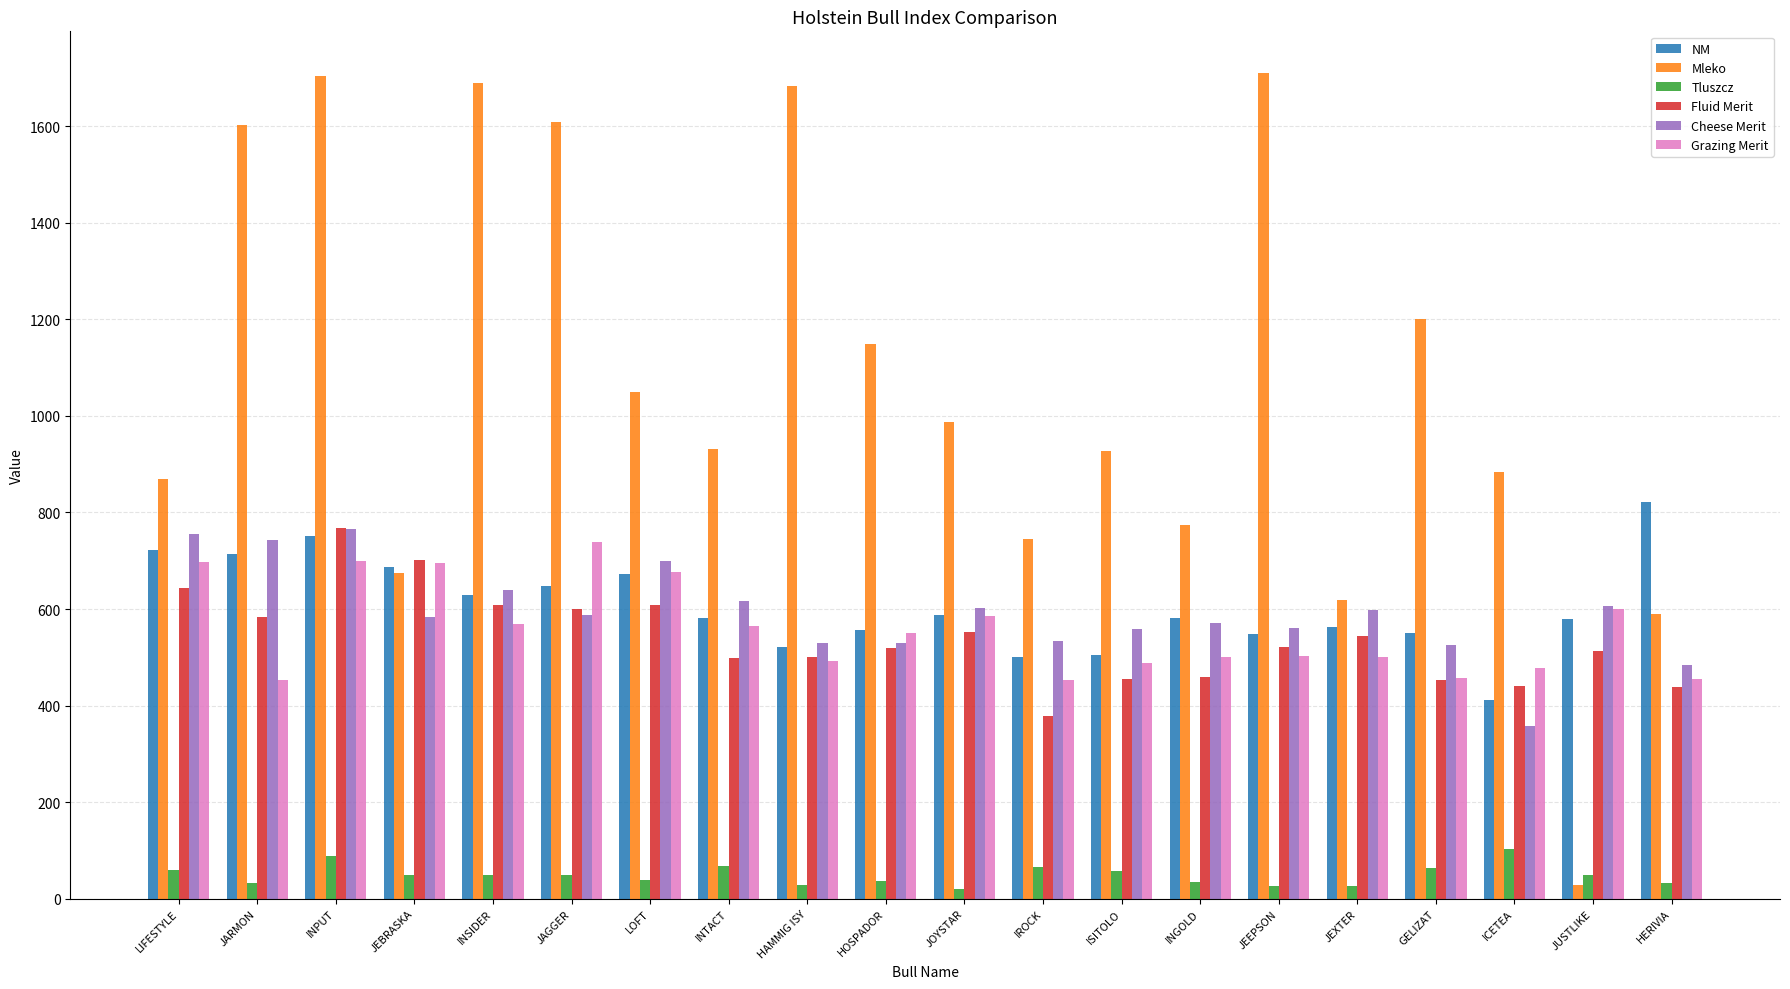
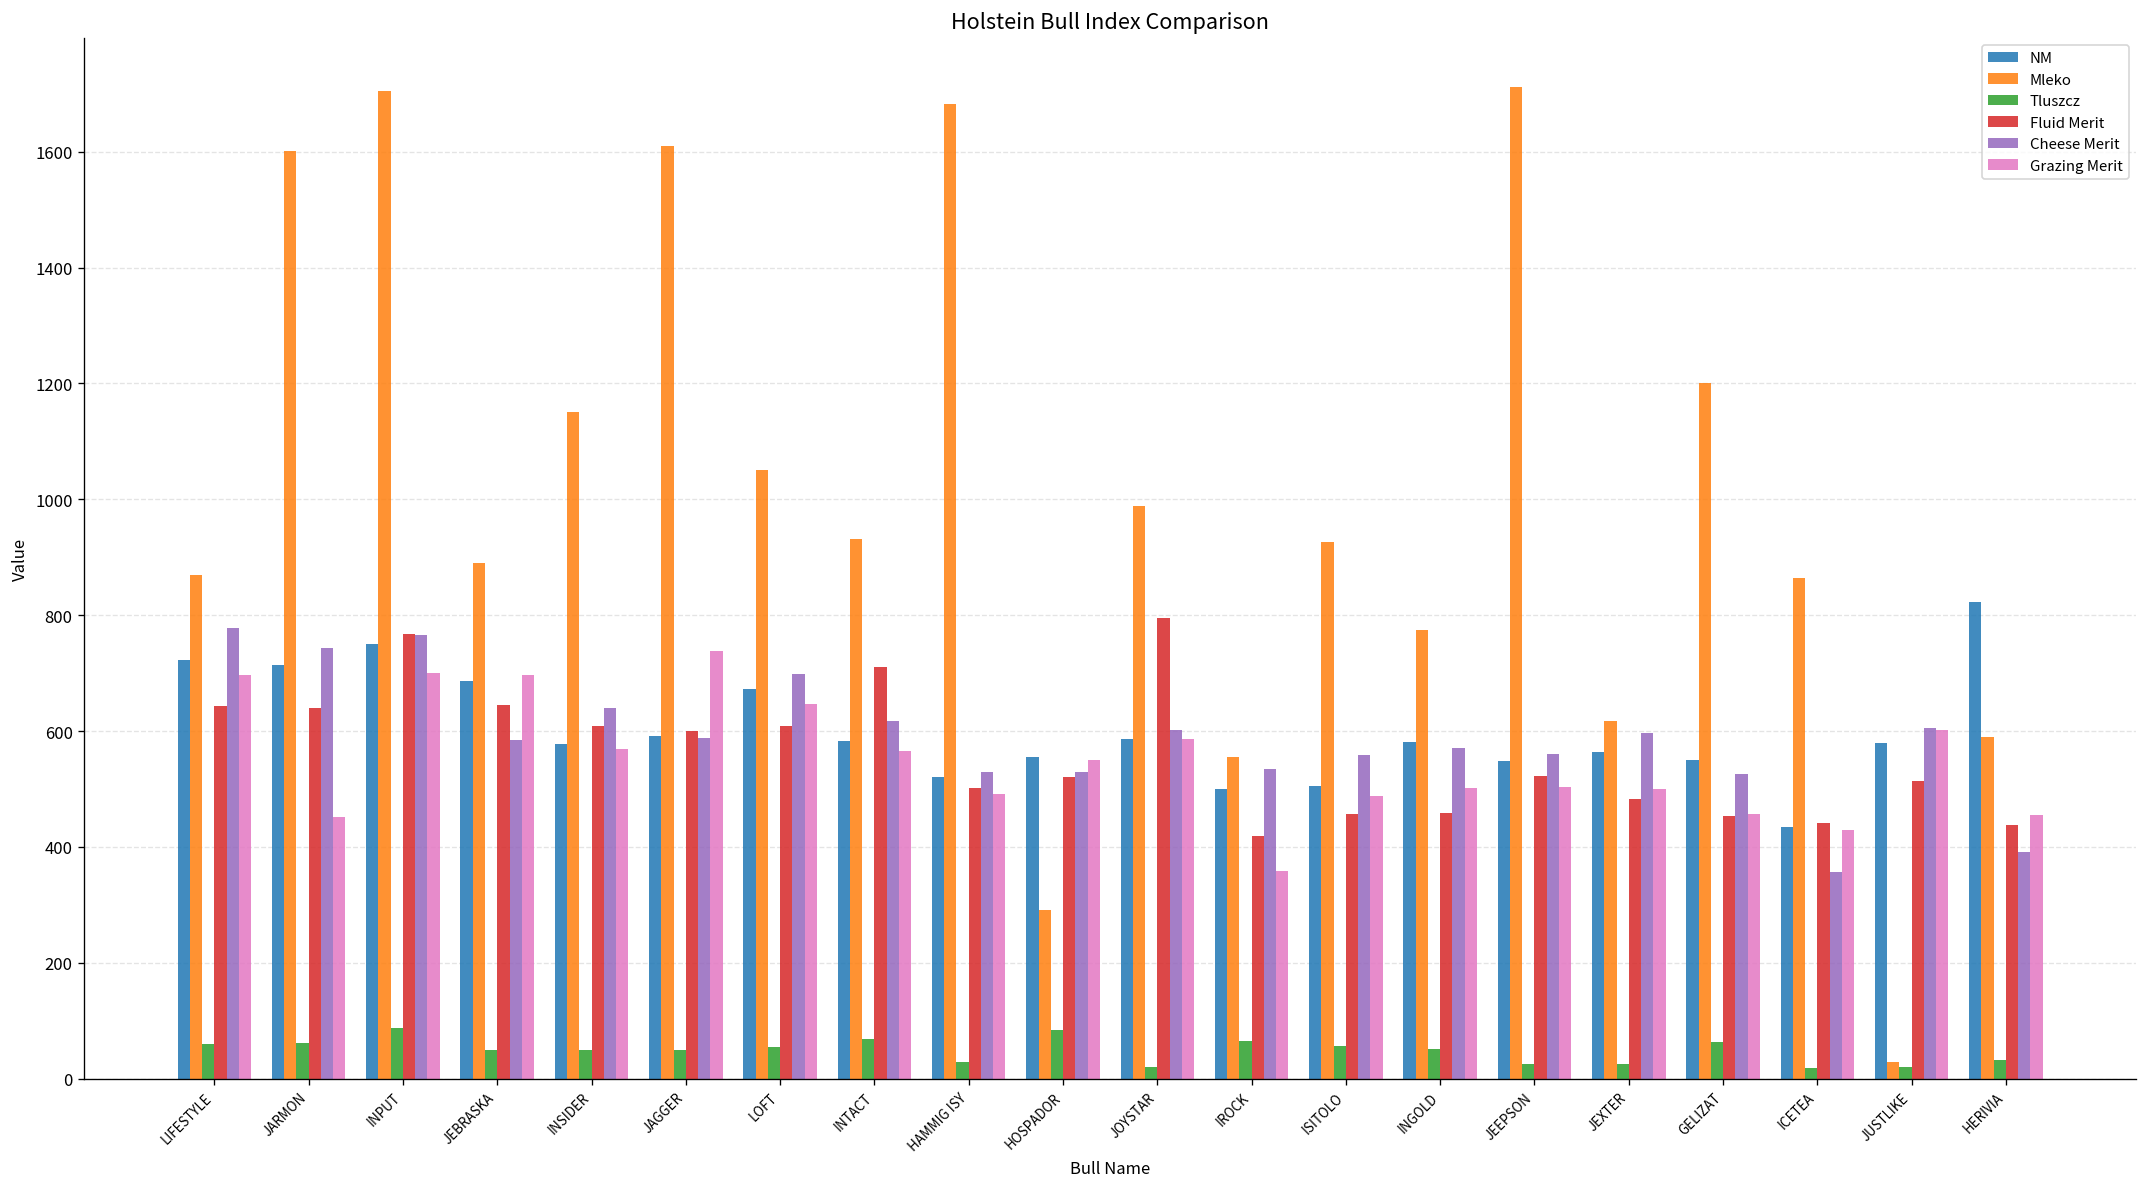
Cheese Merit, LIFESTYLE: 760 -> 780
Tluszcz, JARMON: 30 -> 60
Fluid Merit, JARMON: 580 -> 640
Mleko, JEBRASKA: 670 -> 890
Fluid Merit, JEBRASKA: 700 -> 650
NM, INSIDER: 630 -> 580
Mleko, INSIDER: 1690 -> 1150
NM, JAGGER: 650 -> 590
Tluszcz, LOFT: 40 -> 60
Grazing Merit, LOFT: 680 -> 650
Fluid Merit, INTACT: 500 -> 710
Mleko, HOSPADOR: 1150 -> 290
Tluszcz, HOSPADOR: 40 -> 80
Fluid Merit, JOYSTAR: 550 -> 800
Mleko, IROCK: 750 -> 560
Fluid Merit, IROCK: 380 -> 420
Grazing Merit, IROCK: 450 -> 360
Tluszcz, INGOLD: 30 -> 50
Fluid Merit, JEXTER: 540 -> 480
NM, ICETEA: 410 -> 440
Mleko, ICETEA: 880 -> 870
Tluszcz, ICETEA: 100 -> 20
Grazing Merit, ICETEA: 480 -> 430
Tluszcz, JUSTLIKE: 50 -> 20
Cheese Merit, HERIVIA: 480 -> 390
